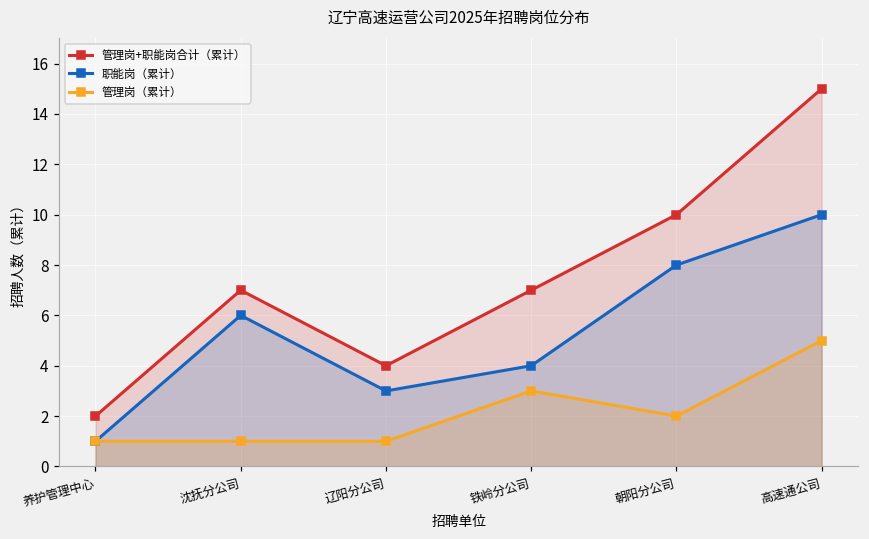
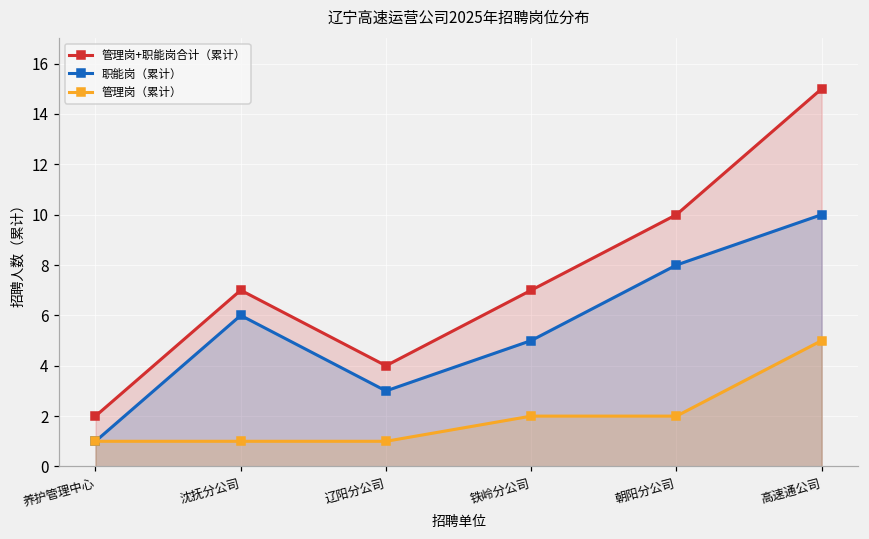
职能岗（累计）, 铁岭分公司: 4 -> 5
管理岗（累计）, 铁岭分公司: 3 -> 2
